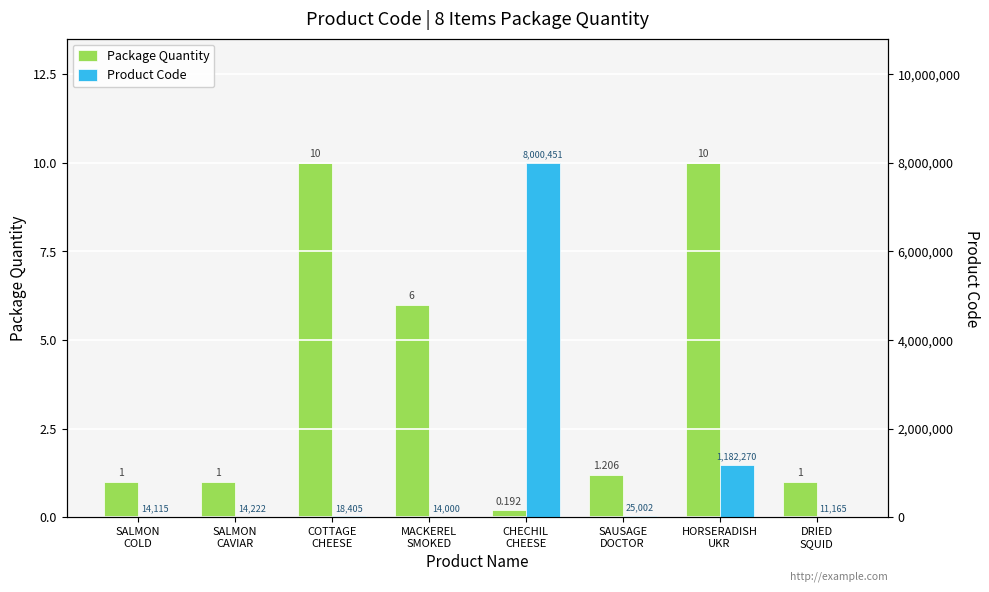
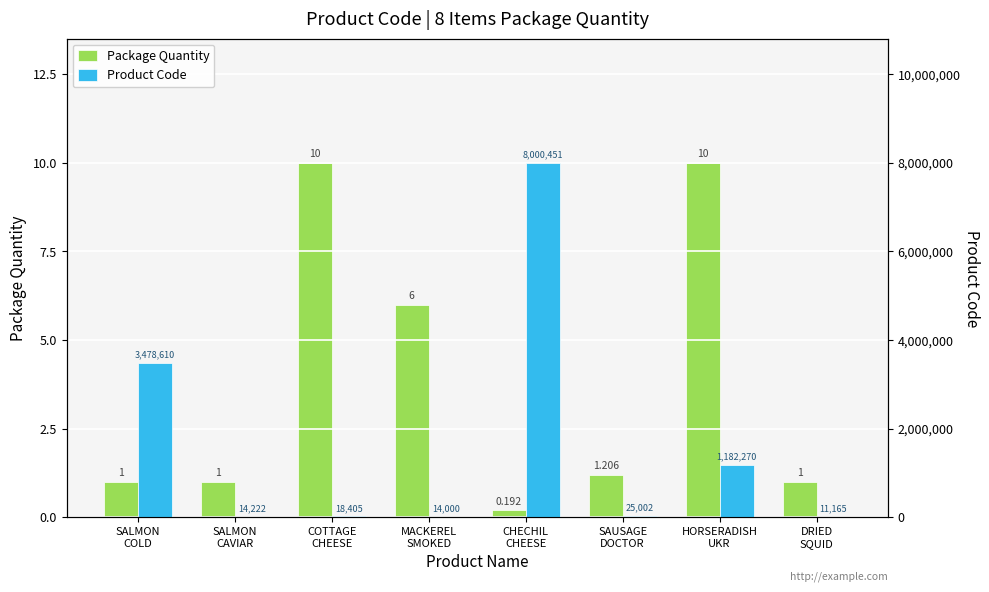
Product Code, SALMON COLD: 14,115 -> 3,478,610
